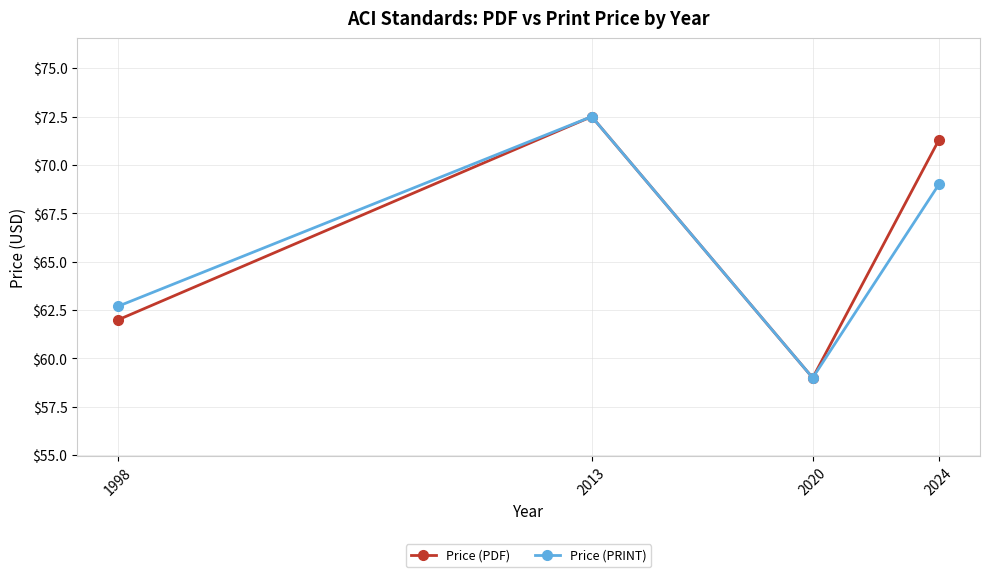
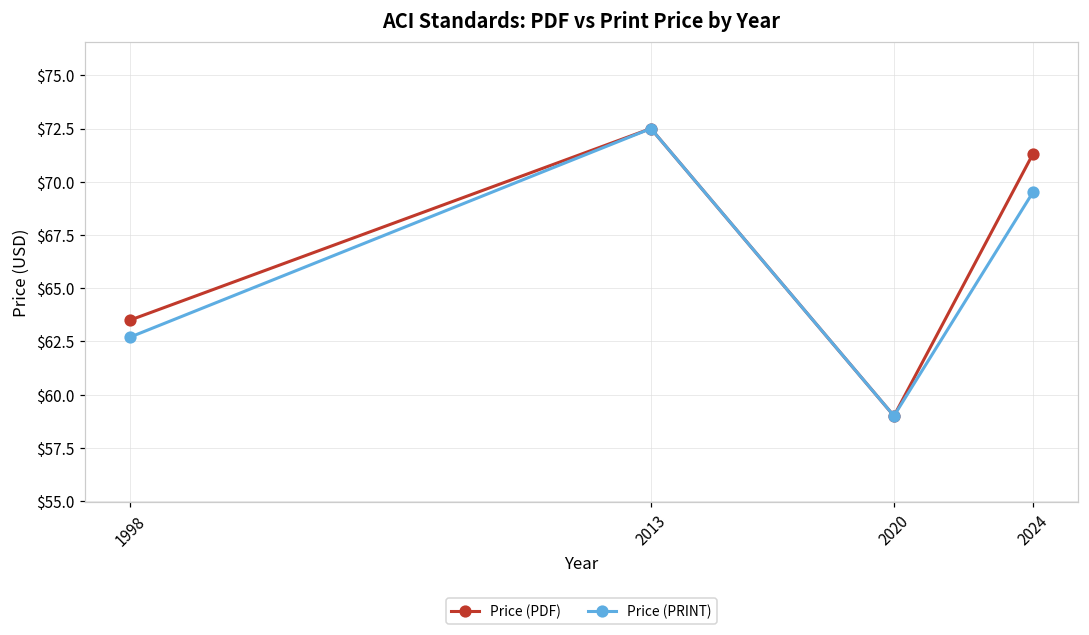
Price (PDF), 1998: $62.0 -> $63.5
Price (PRINT), 2024: $69.0 -> $69.5
